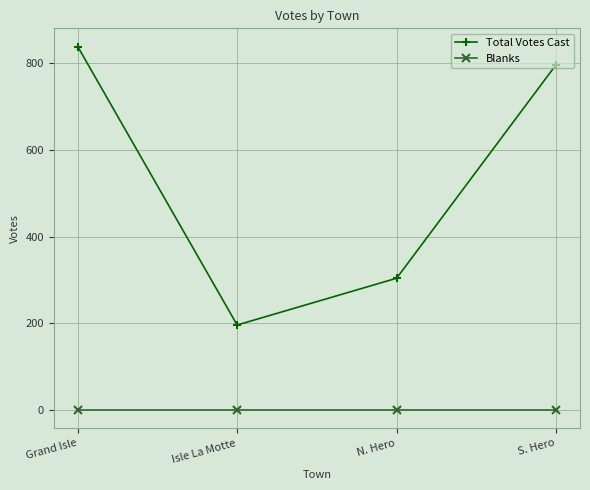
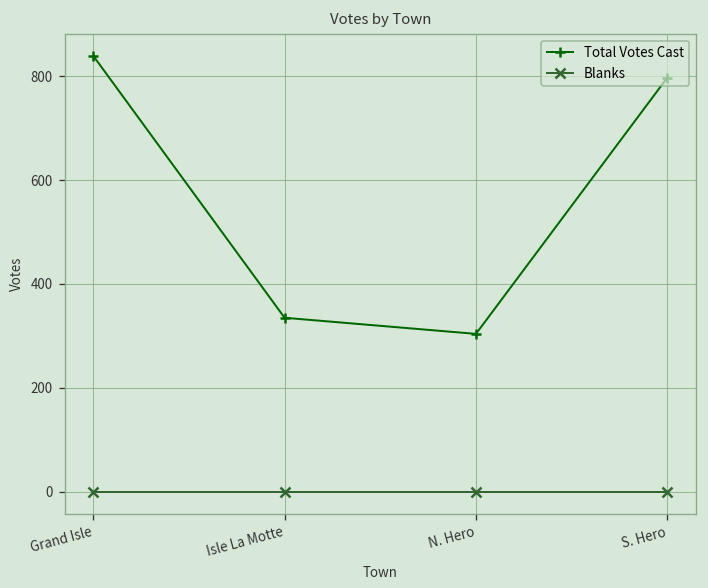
Total Votes Cast, Isle La Motte: 200 -> 340
